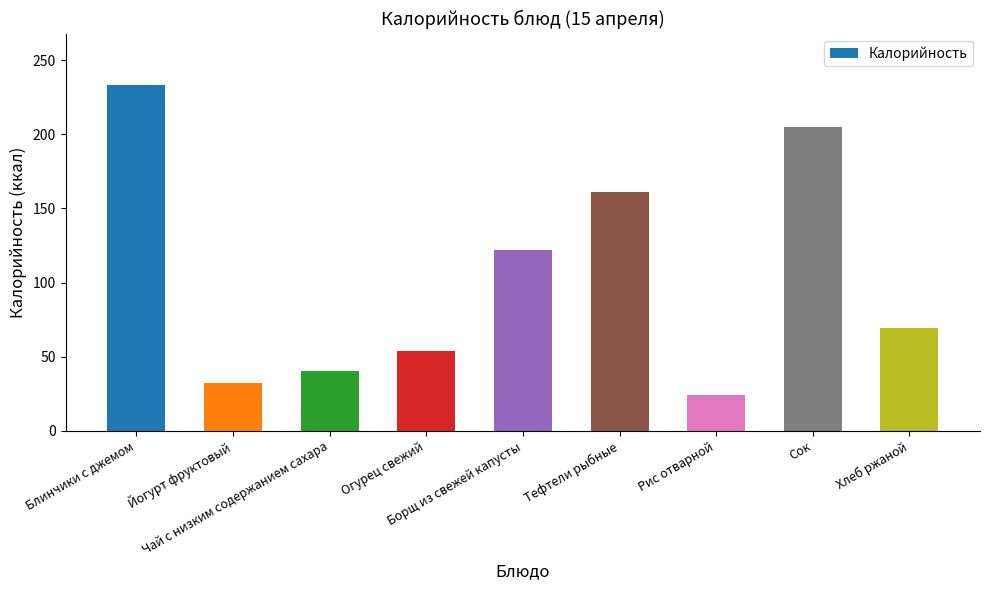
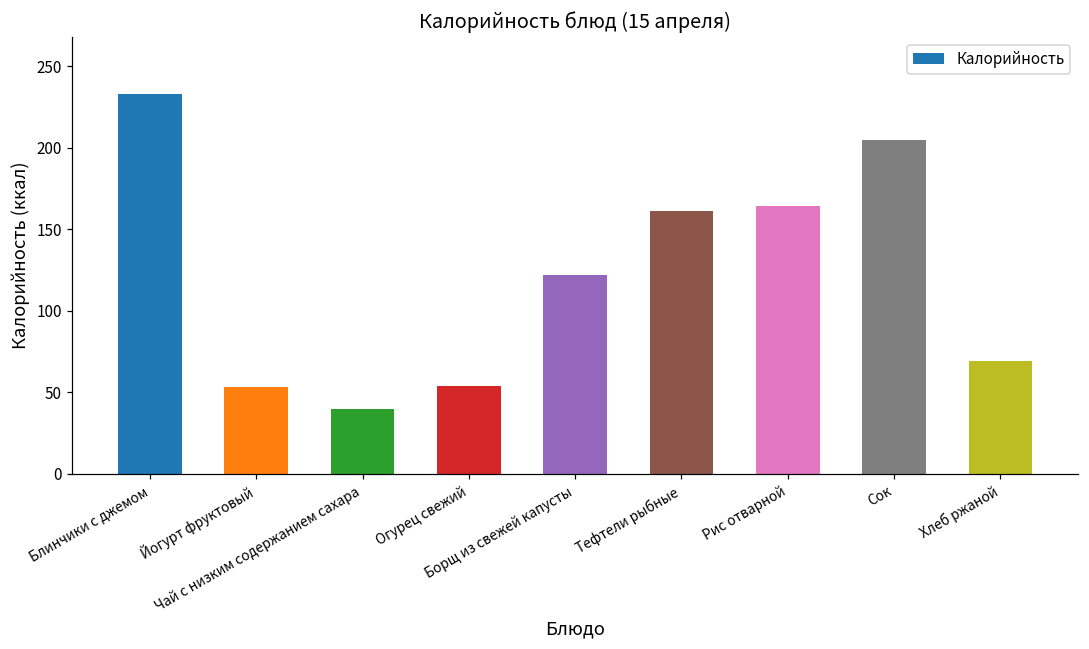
Йогурт фруктовый: 32 -> 53
Рис отварной: 24 -> 164
